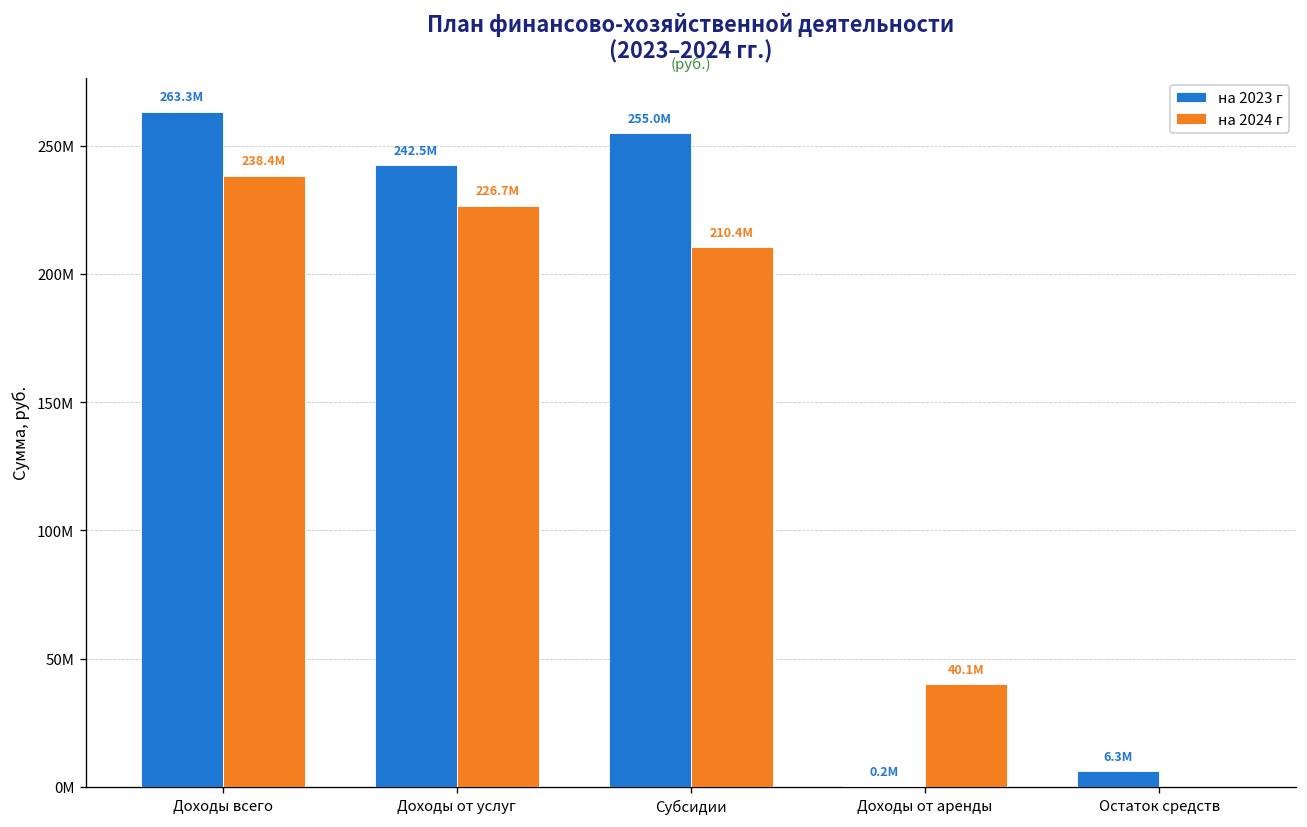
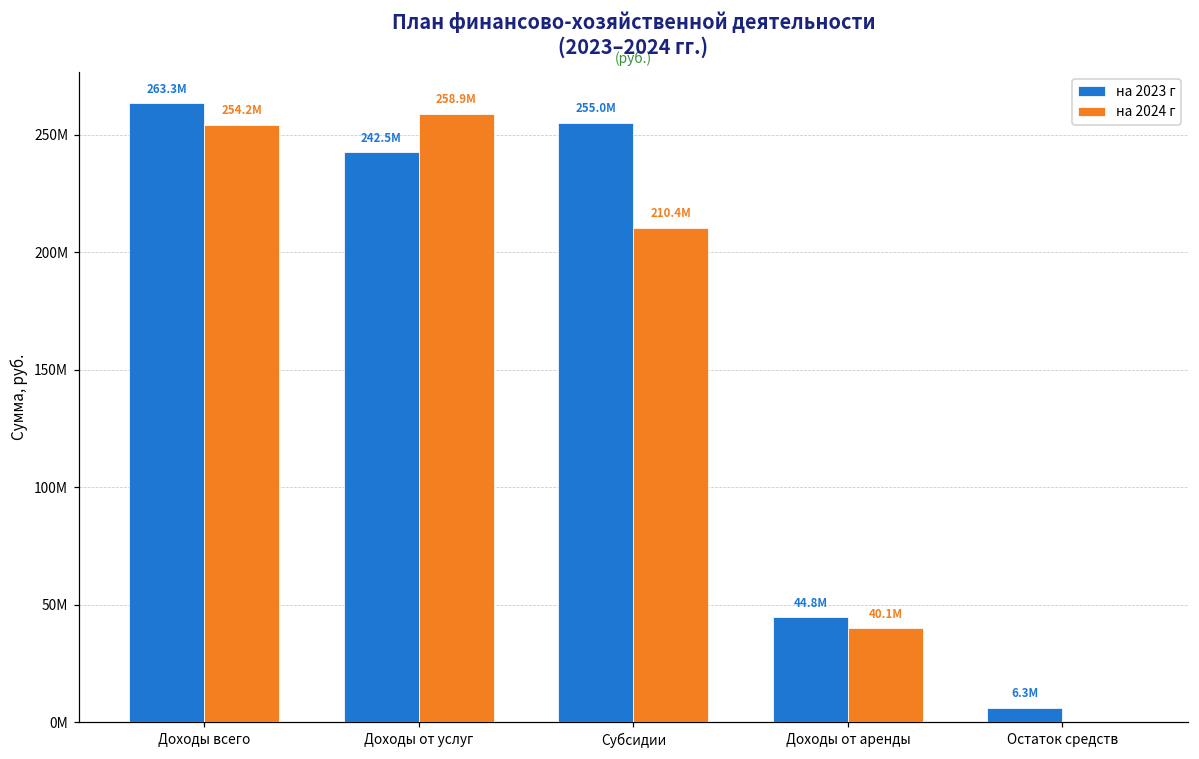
на 2024 г, Доходы всего: 238.4M -> 254.2M
на 2024 г, Доходы от услуг: 226.7M -> 258.9M
на 2023 г, Доходы от аренды: 0.2M -> 44.8M
